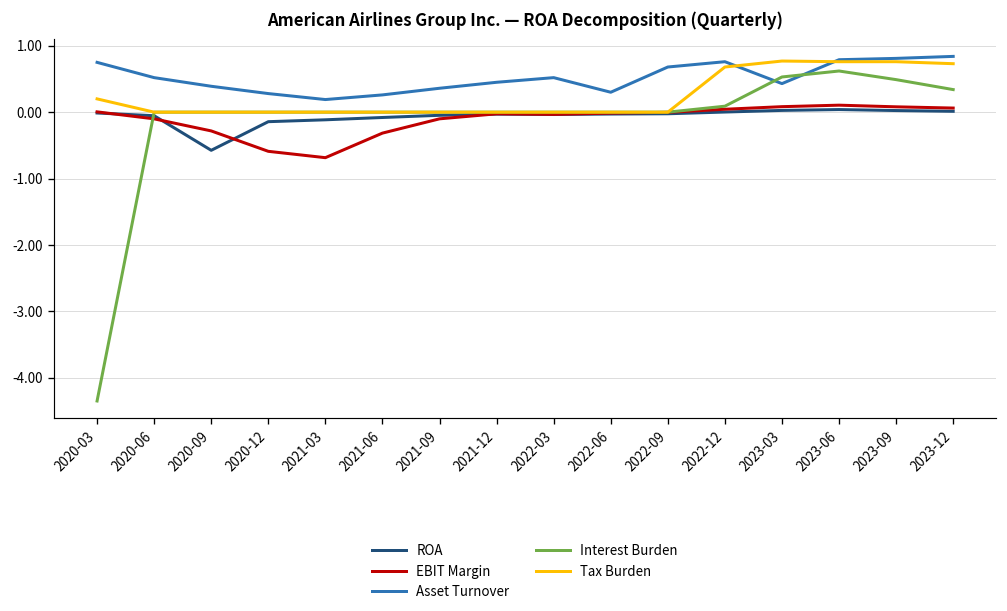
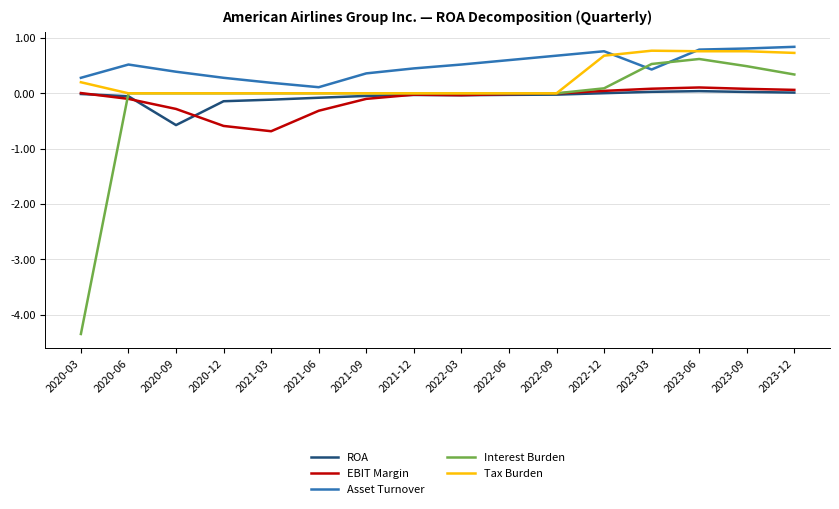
Asset Turnover, 2020-03: 0.8 -> 0.3
Asset Turnover, 2021-06: 0.3 -> 0.1
Asset Turnover, 2022-06: 0.3 -> 0.6
